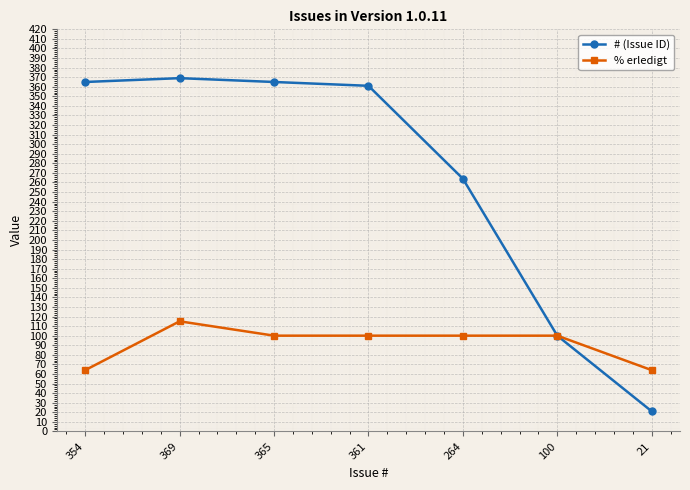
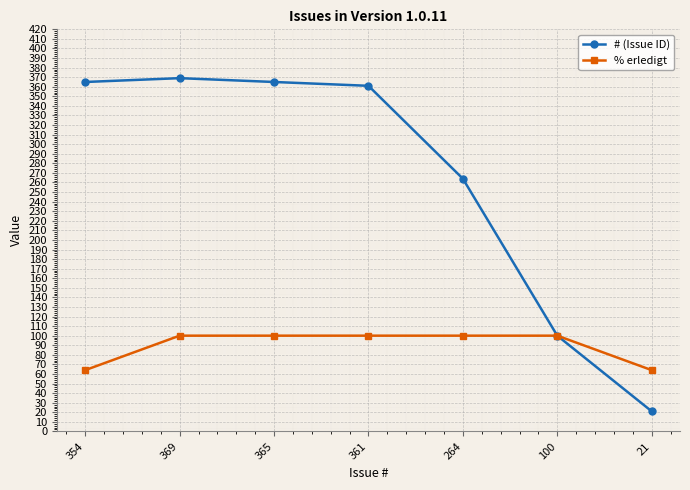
% erledigt, 369: 120 -> 100
